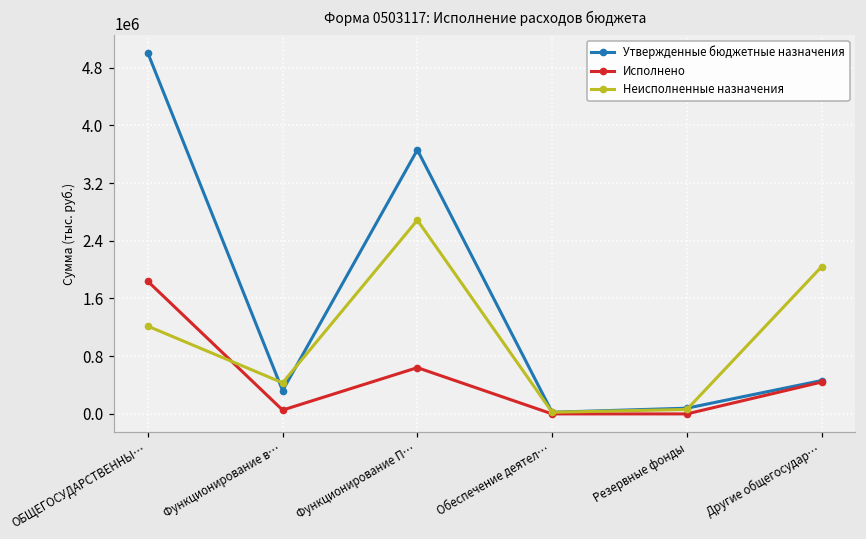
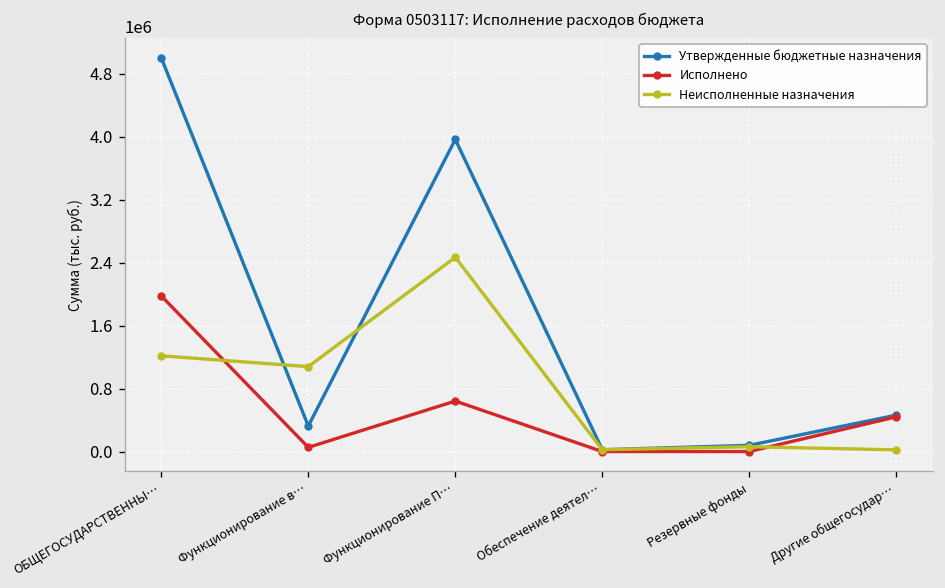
Исполнено, ОБЩЕГОСУДАРСТВЕННЫ…: 1800000 -> 2000000
Неисполненные назначения, Функционирование в…: 400000 -> 1100000
Утвержденные бюджетные назначения, Функционирование П…: 3700000 -> 4000000
Неисполненные назначения, Функционирование П…: 2700000 -> 2500000
Неисполненные назначения, Другие общегосудар…: 2000000 -> 0
